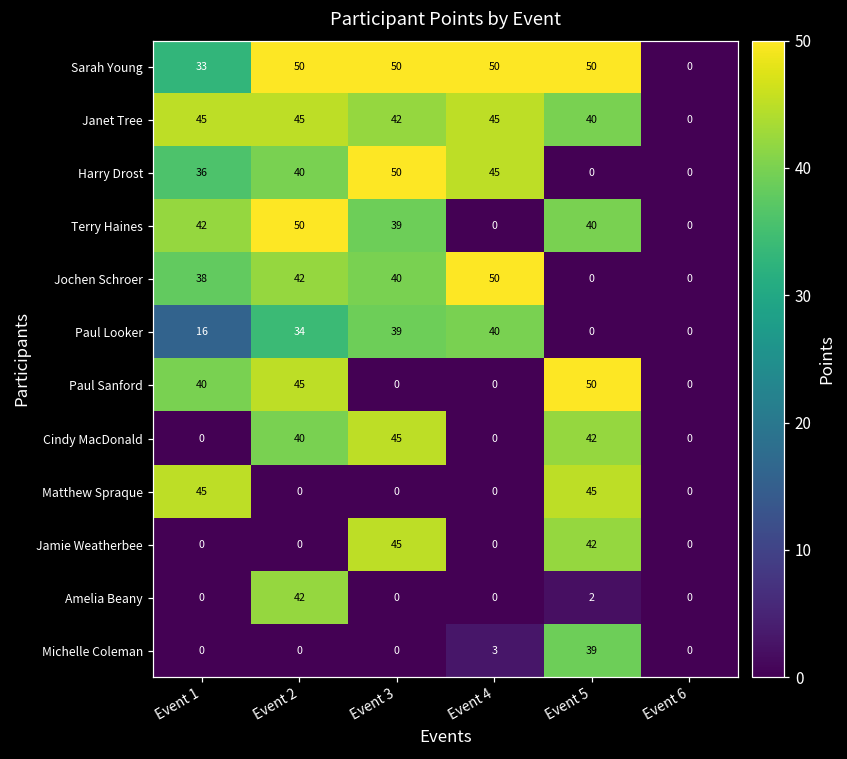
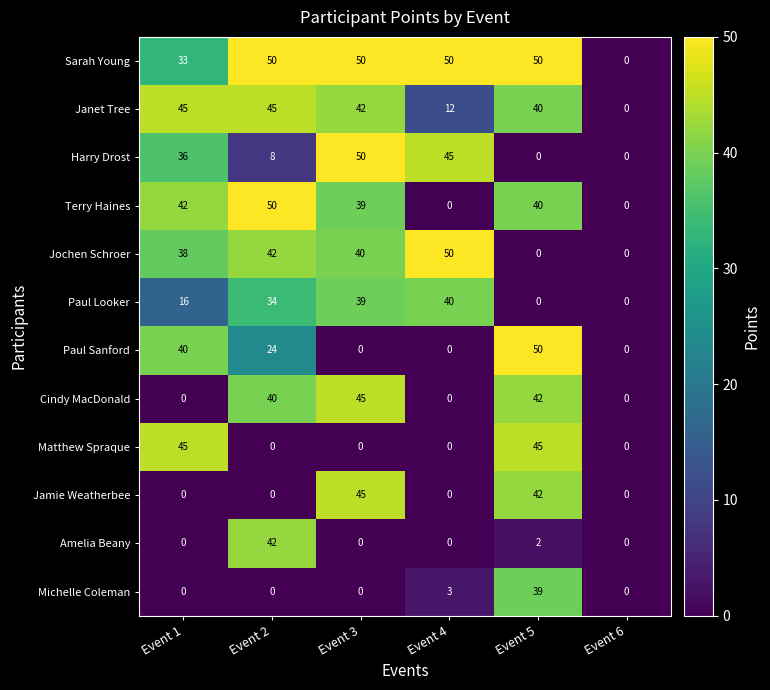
Janet Tree, Event 4: 45 -> 12
Harry Drost, Event 2: 40 -> 8
Paul Sanford, Event 2: 45 -> 24
